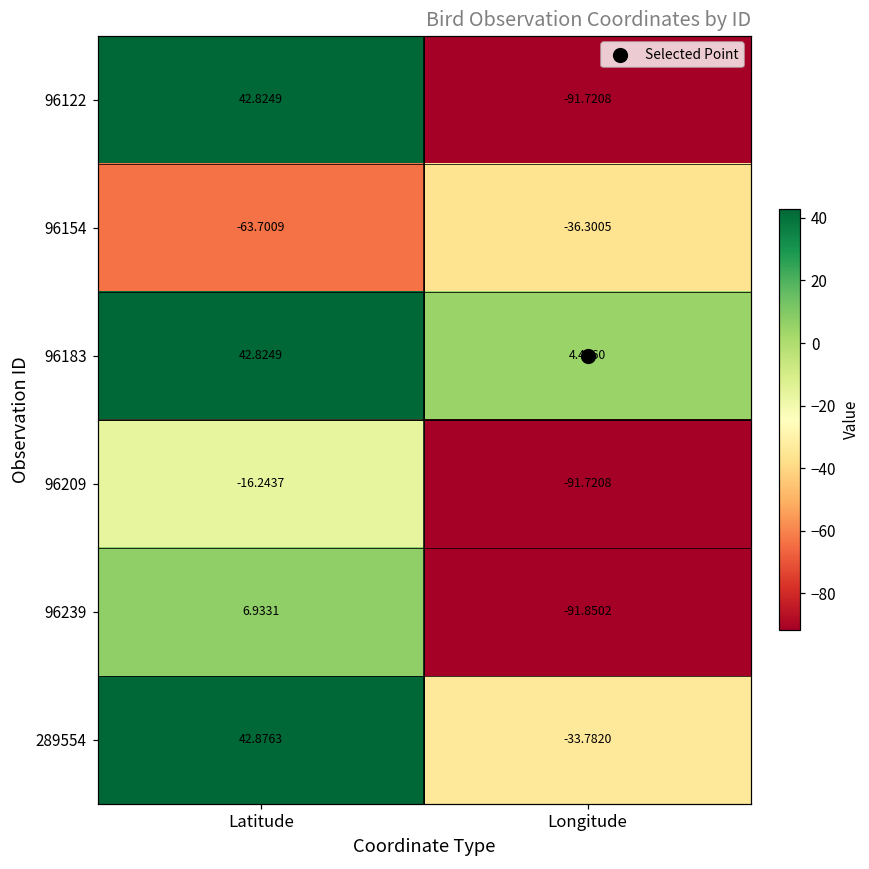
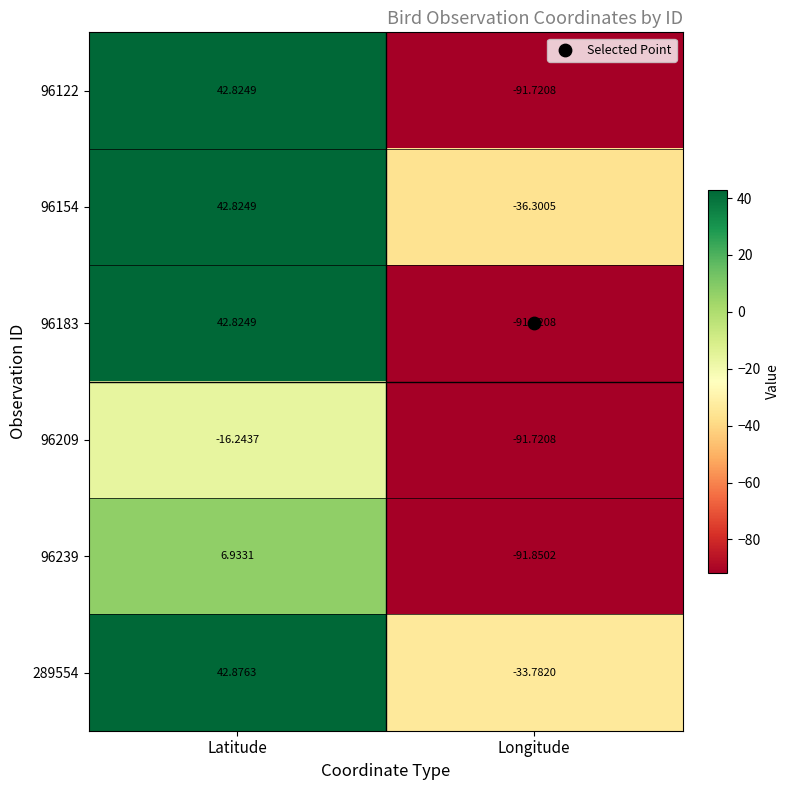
96154, Latitude: -63.7009 -> 42.8249
96183, Longitude: 4.4760 -> -91.7208
